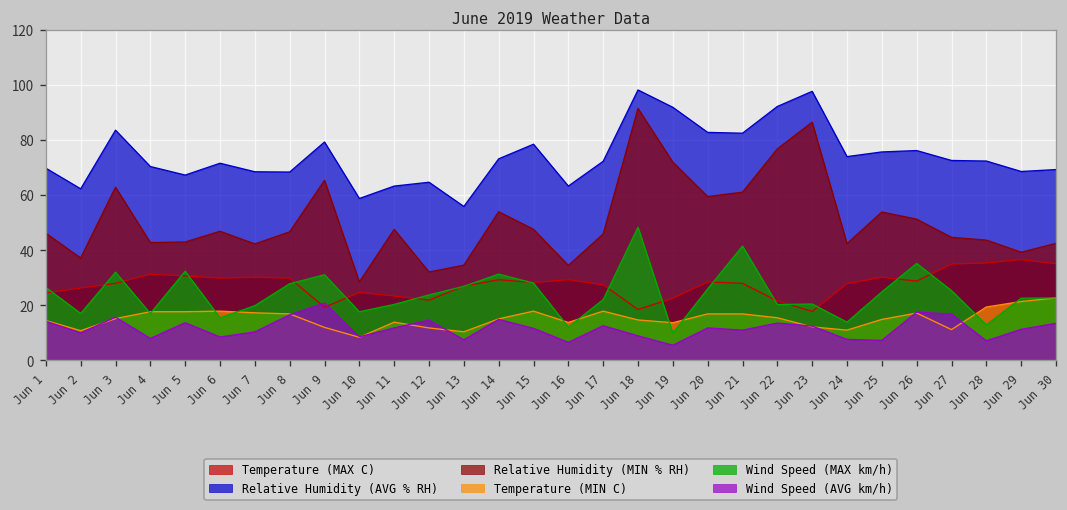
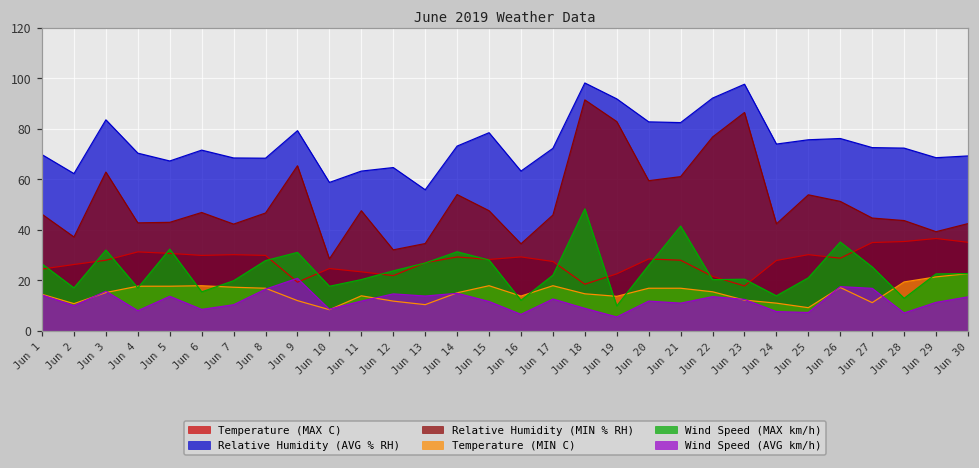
Wind Speed (AVG km/h), Jun 13: 8 -> 14
Relative Humidity (MIN % RH), Jun 19: 72 -> 83
Temperature (MIN C), Jun 25: 15 -> 9
Wind Speed (MAX km/h), Jun 25: 25 -> 21
